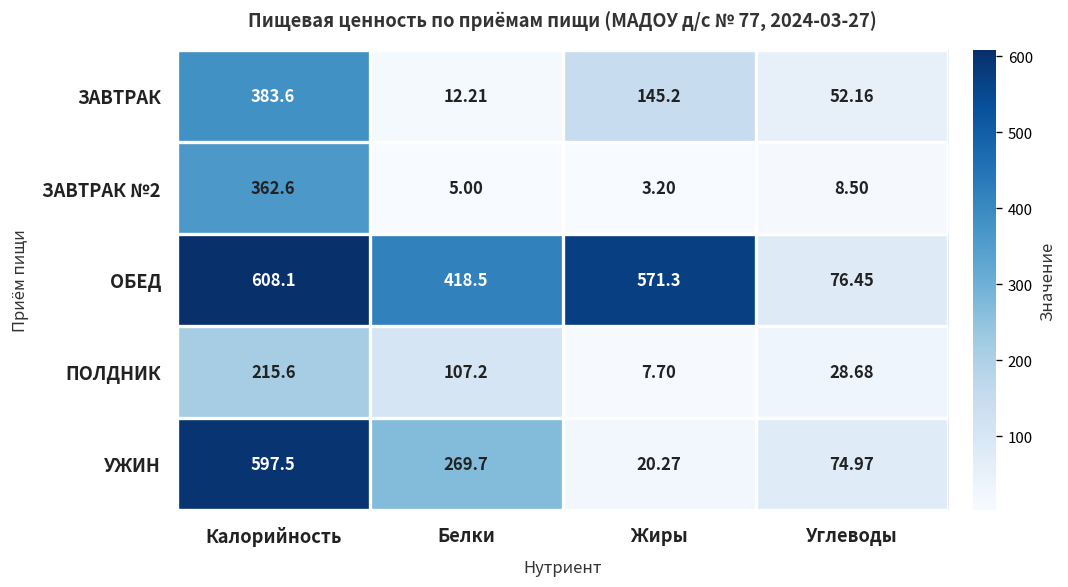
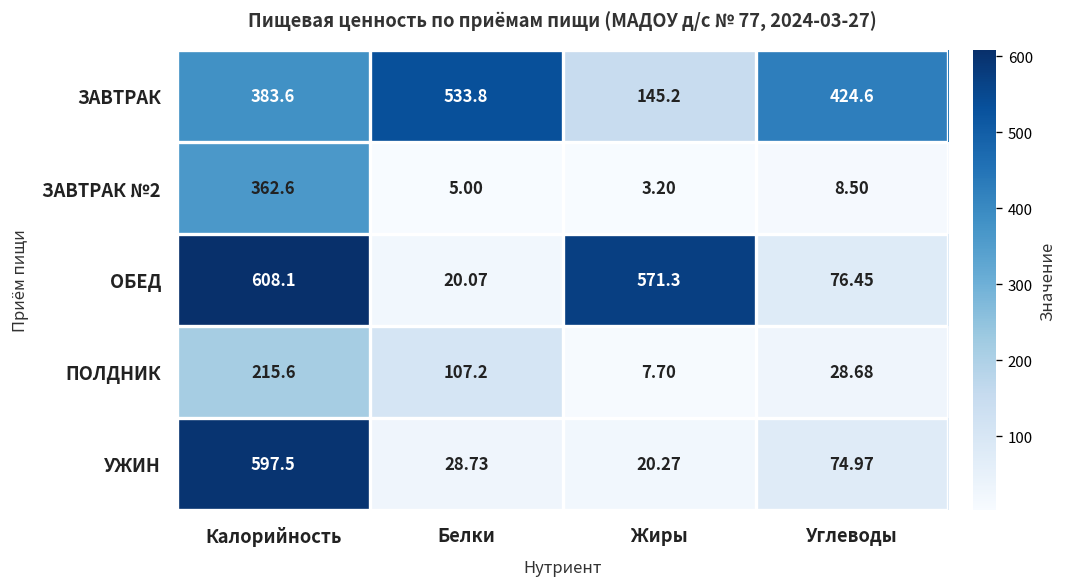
ЗАВТРАК, Белки: 12.21 -> 533.8
ЗАВТРАК, Углеводы: 52.16 -> 424.6
ОБЕД, Белки: 418.5 -> 20.07
УЖИН, Белки: 269.7 -> 28.73
